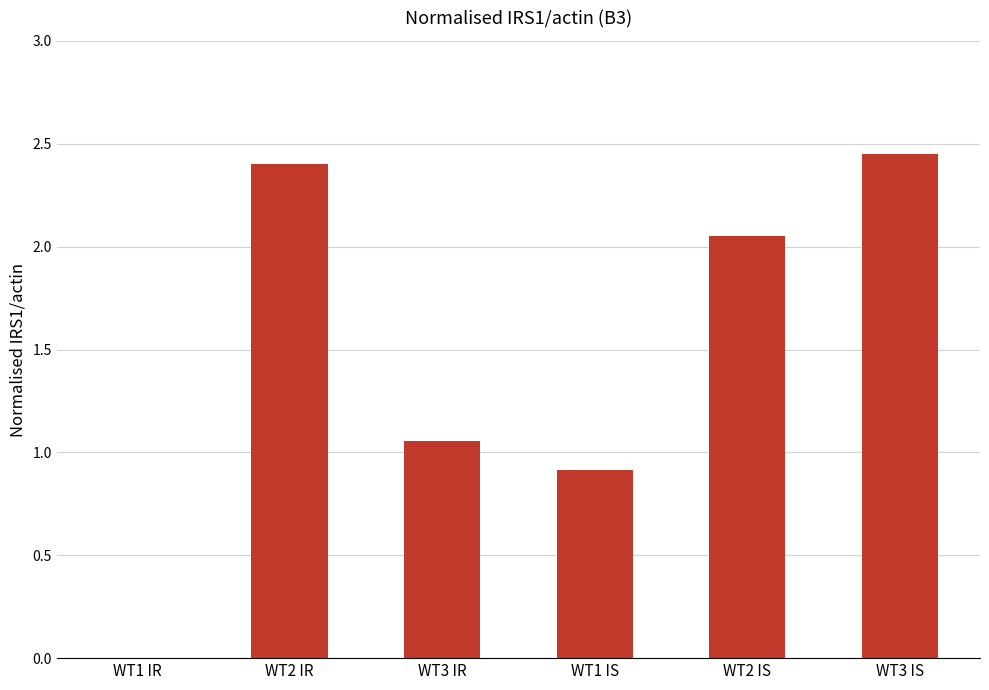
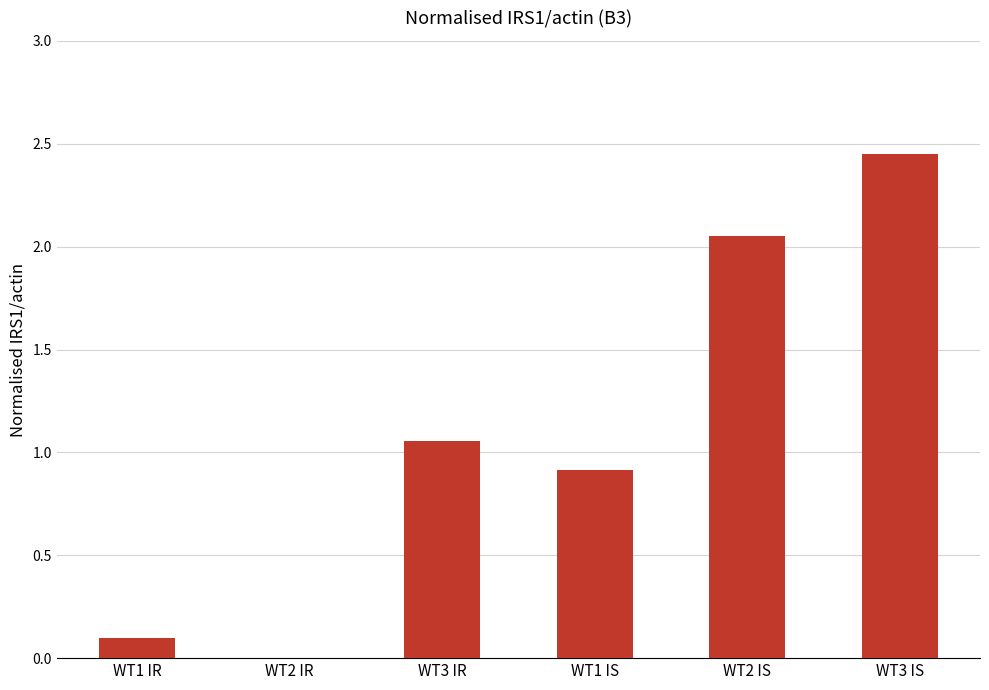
WT1 IR: 0.0 -> 0.1
WT2 IR: 2.4 -> 0.0
